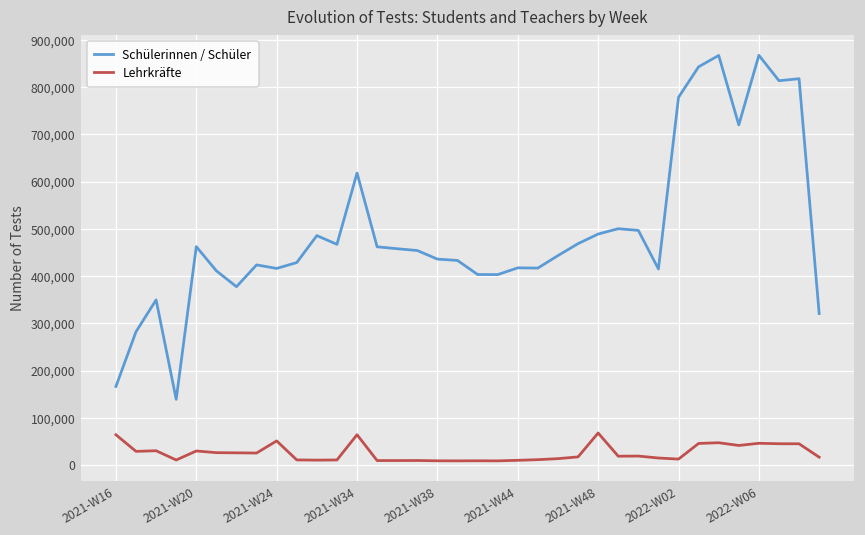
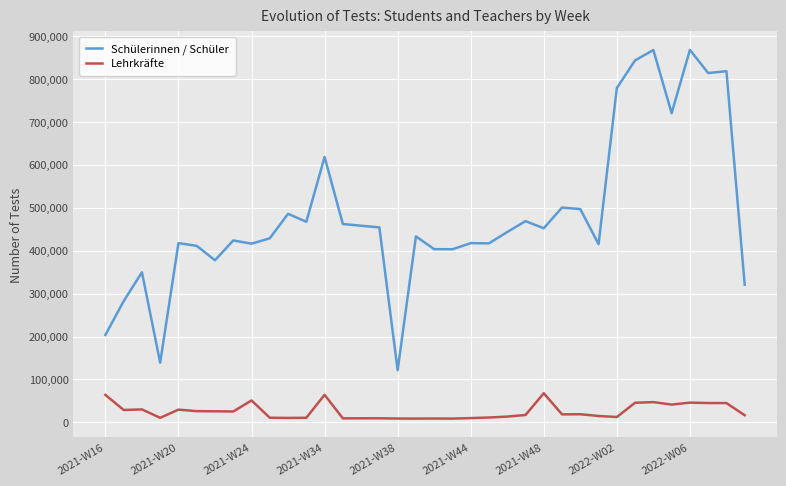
Schülerinnen / Schüler, 2021-W16: 170,000 -> 200,000
Schülerinnen / Schüler, 2021-W20: 460,000 -> 420,000
Schülerinnen / Schüler, 2021-W38: 440,000 -> 120,000
Schülerinnen / Schüler, 2021-W48: 490,000 -> 450,000
